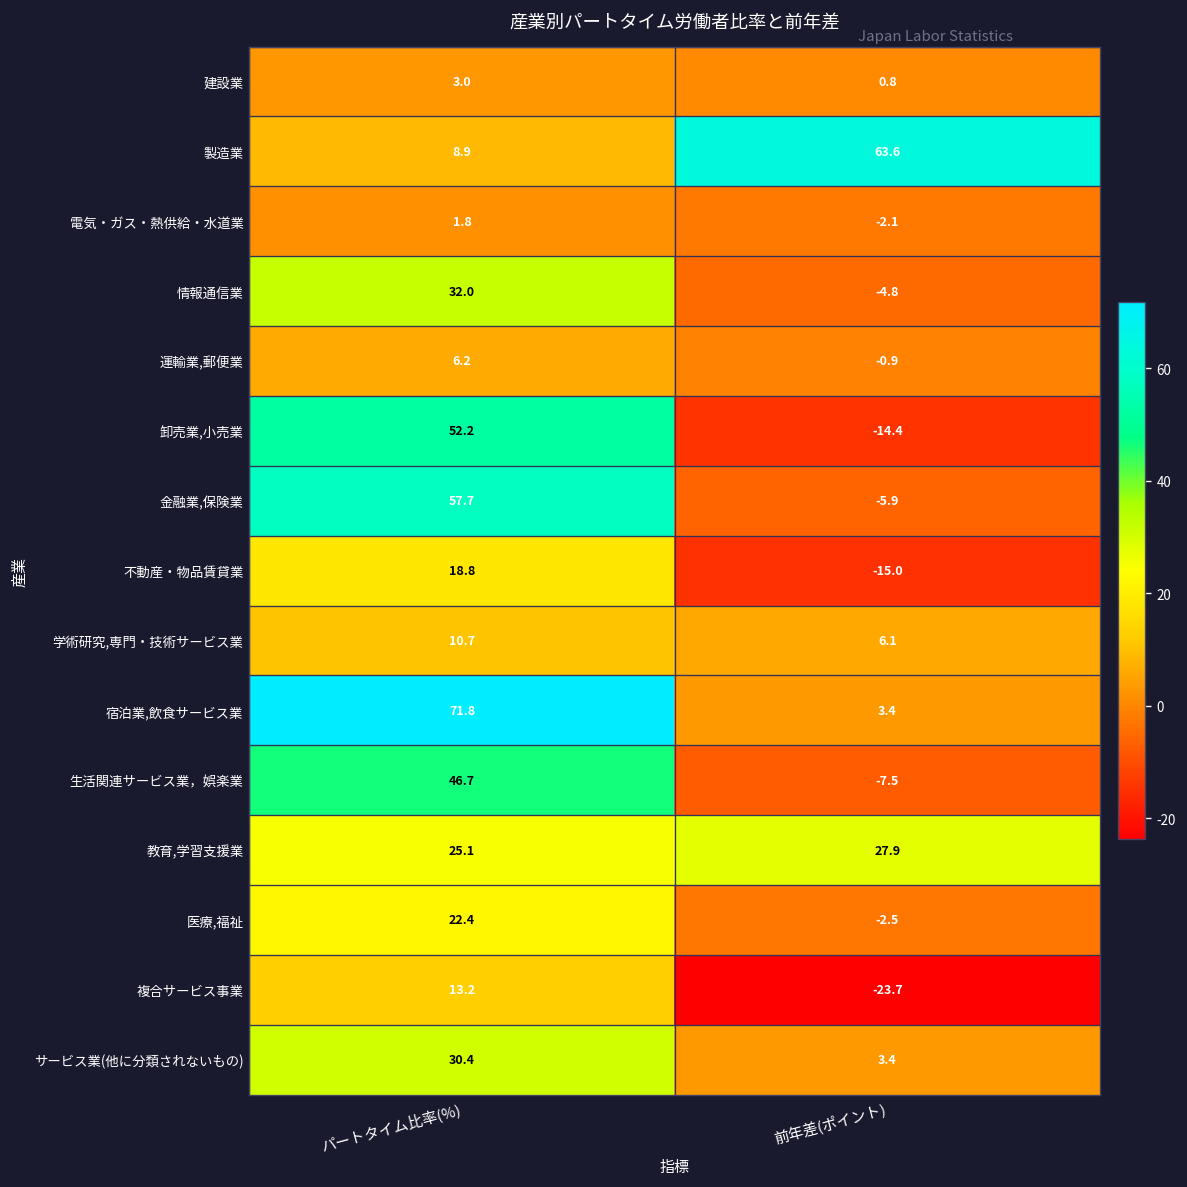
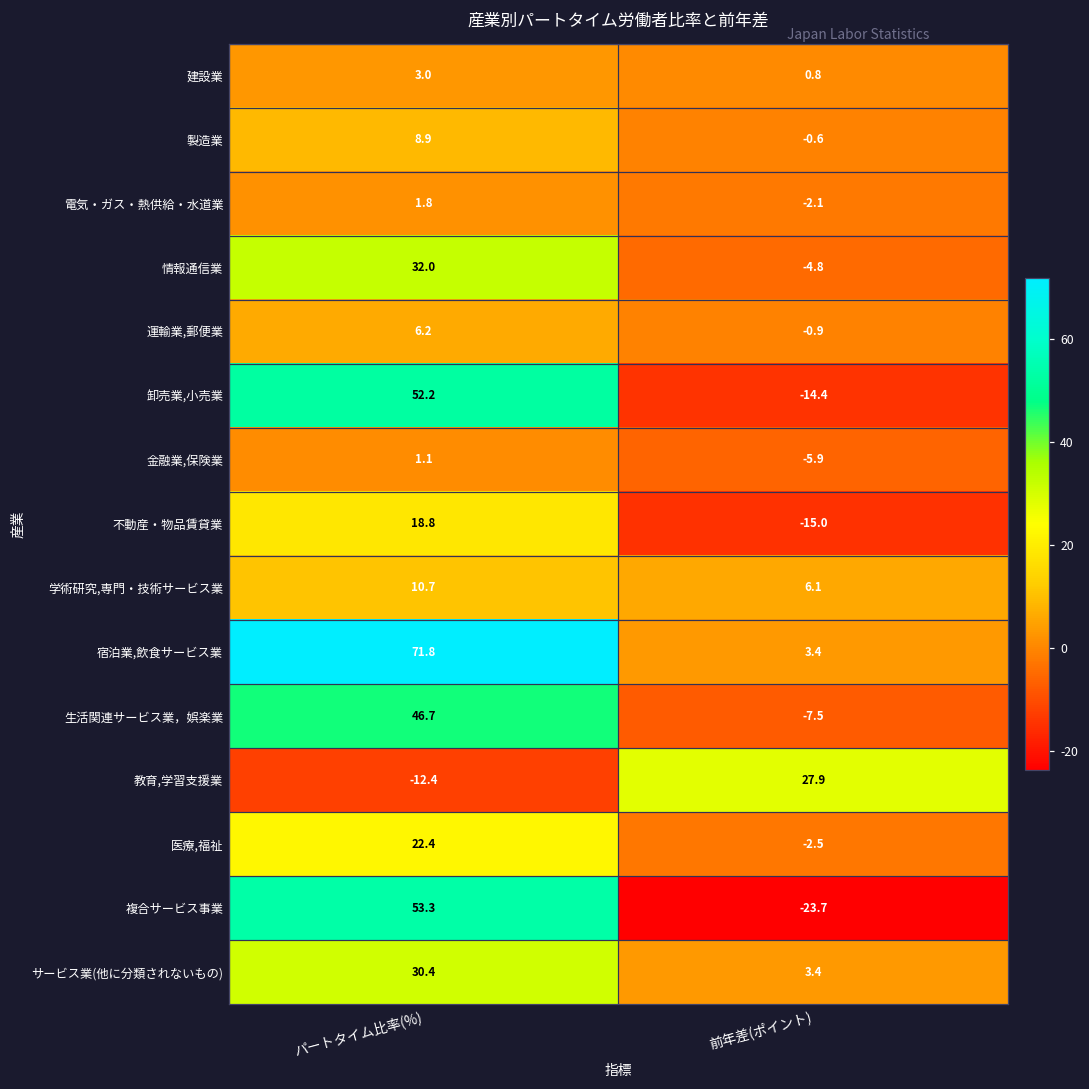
製造業, 前年差(ポイント): 63.6 -> -0.6
金融業,保険業, パートタイム比率(%): 57.7 -> 1.1
教育,学習支援業, パートタイム比率(%): 25.1 -> -12.4
複合サービス事業, パートタイム比率(%): 13.2 -> 53.3
